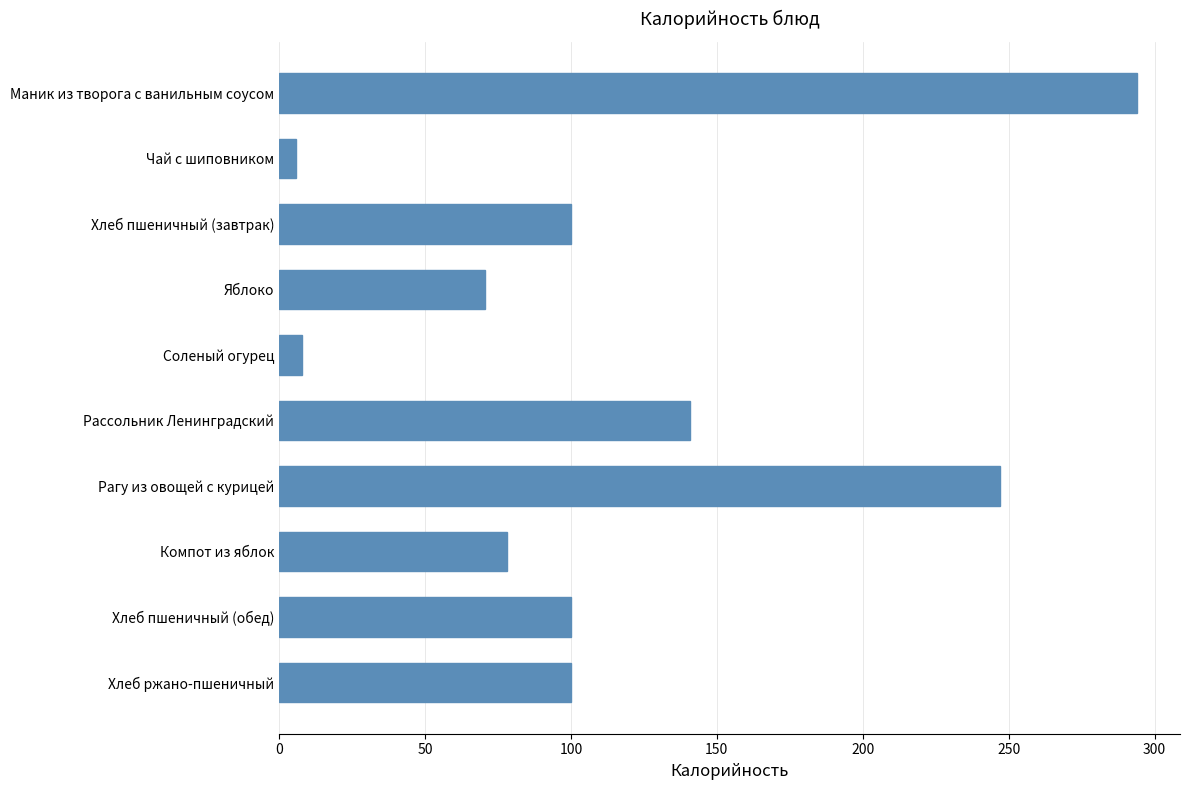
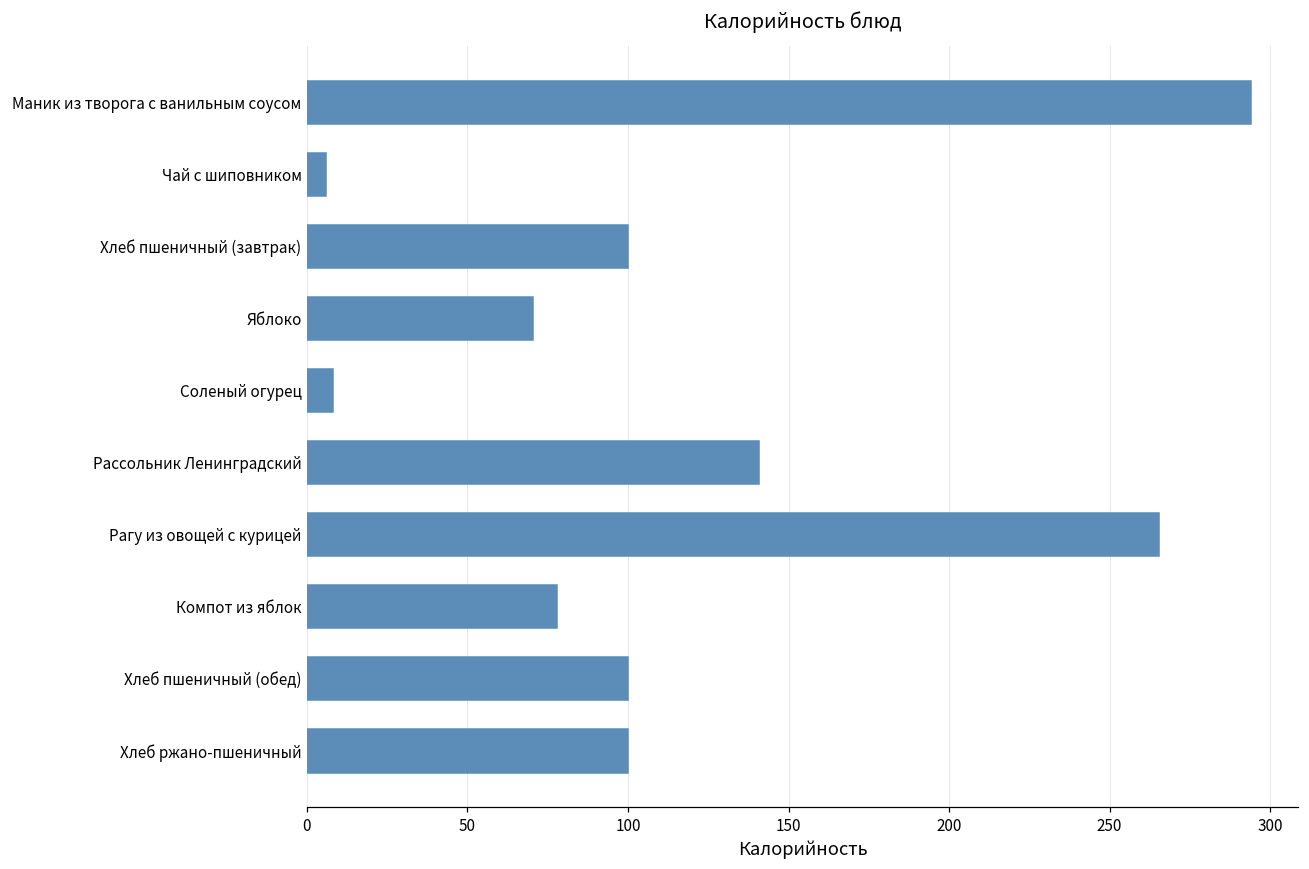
Рагу из овощей с курицей: 247 -> 266
